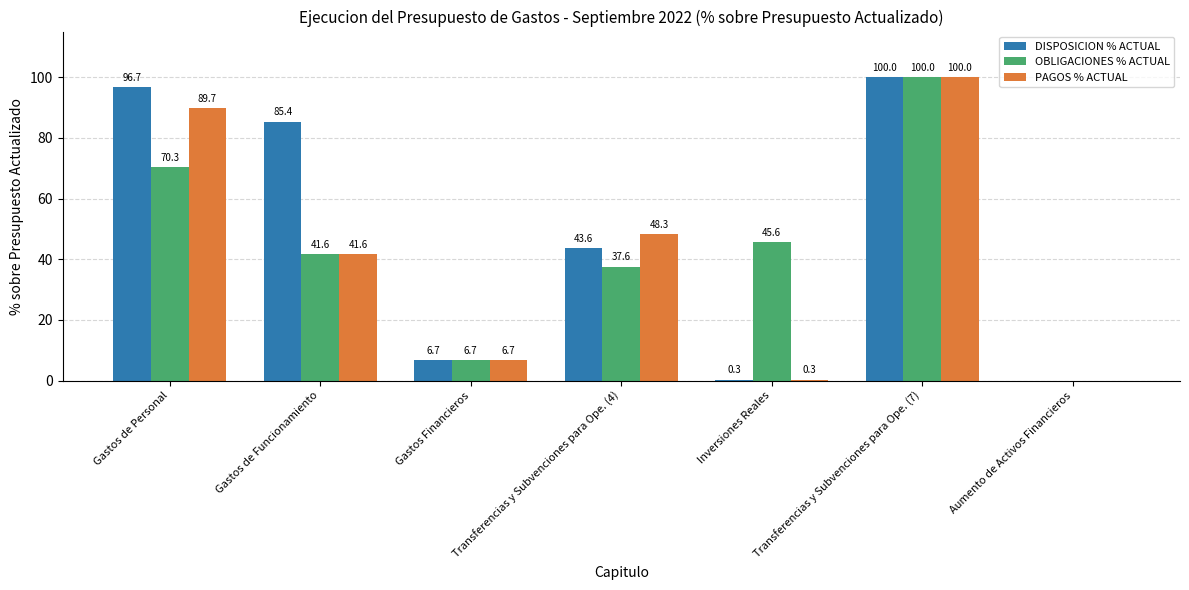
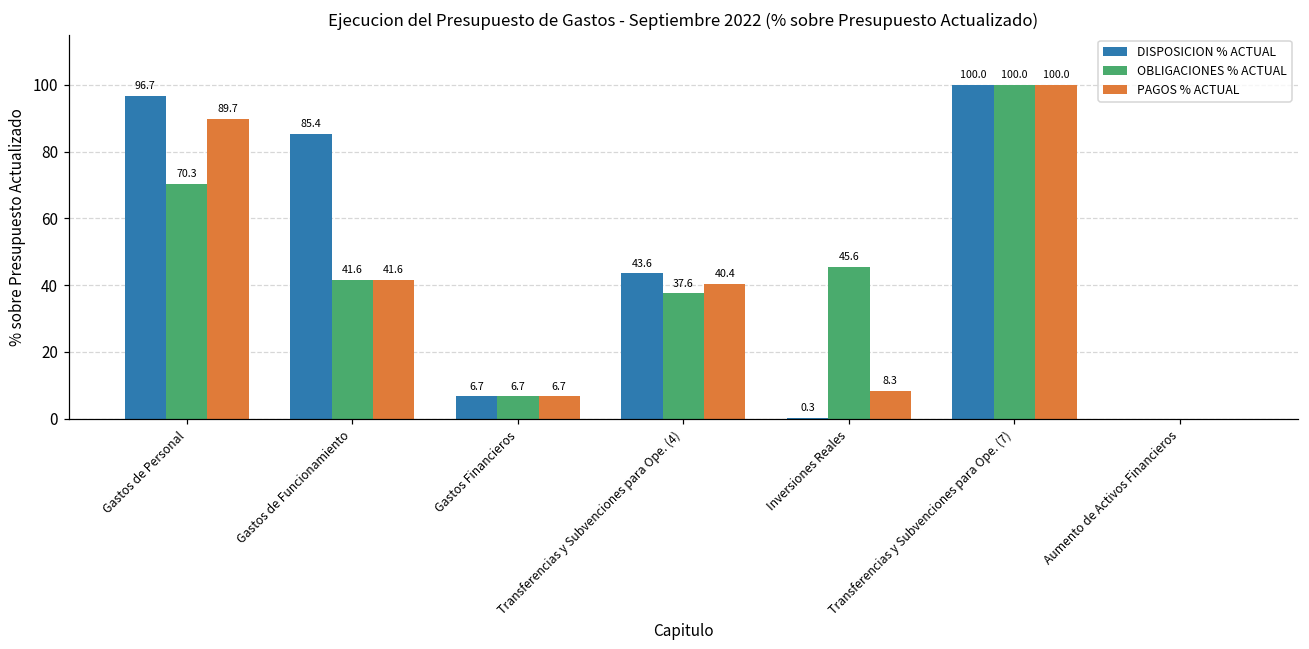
PAGOS % ACTUAL, Transferencias y Subvenciones para Ope. (4): 48.3 -> 40.4
PAGOS % ACTUAL, Inversiones Reales: 0.3 -> 8.3
